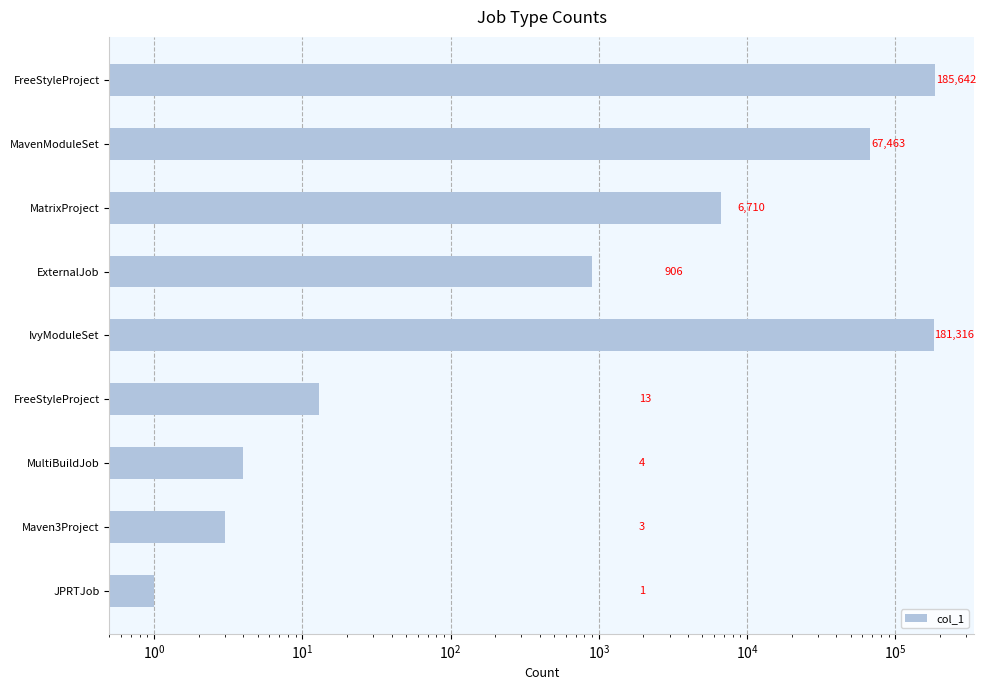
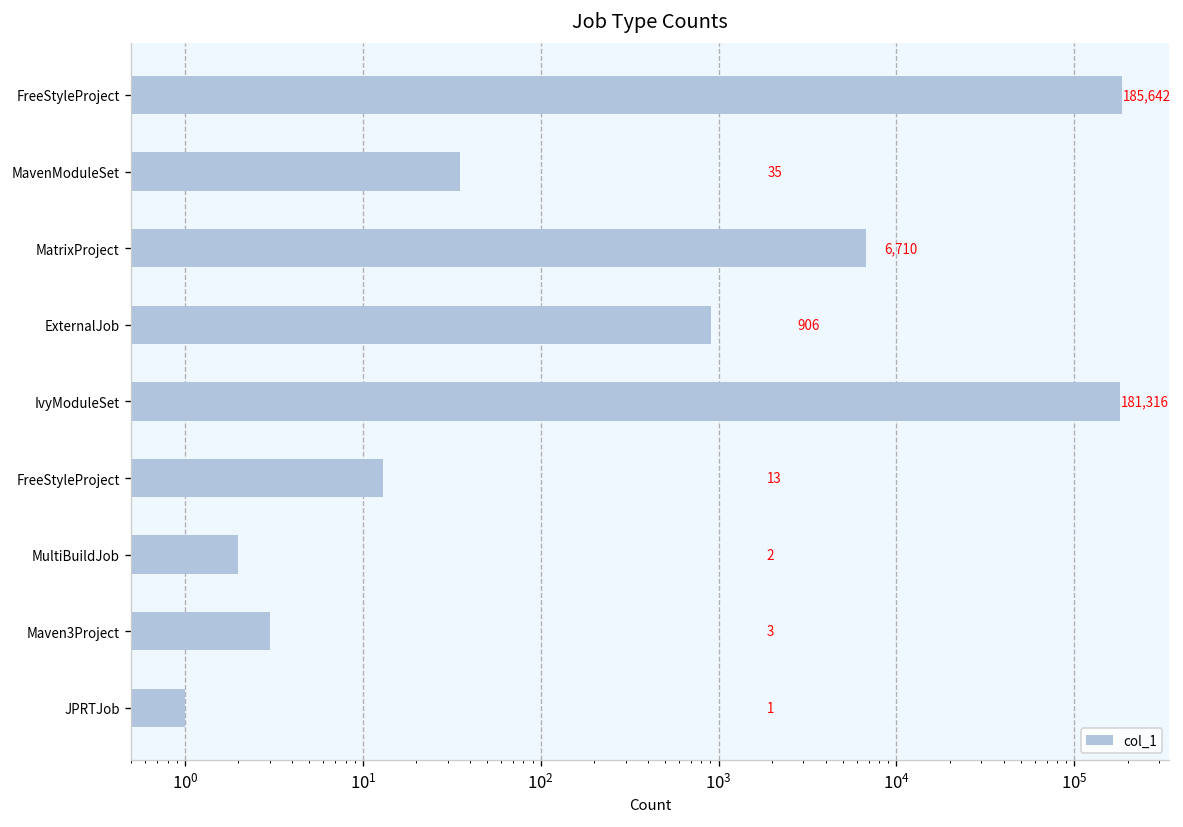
MavenModuleSet: 67,463 -> 35
MultiBuildJob: 4 -> 2
